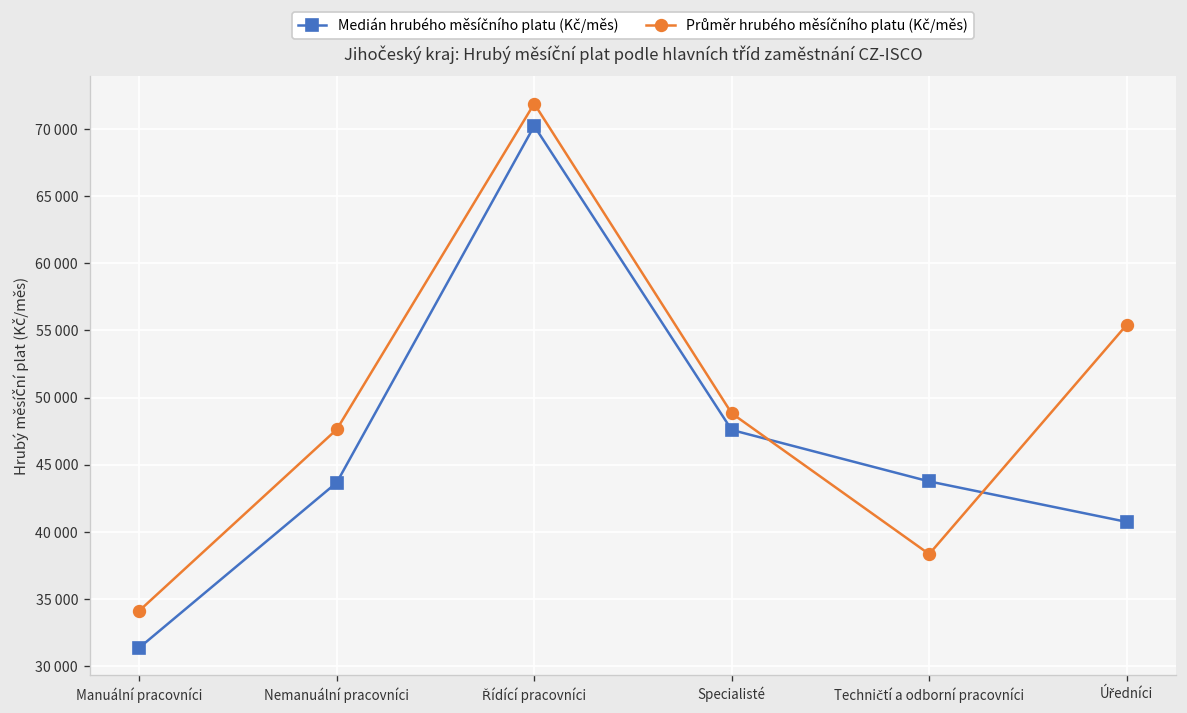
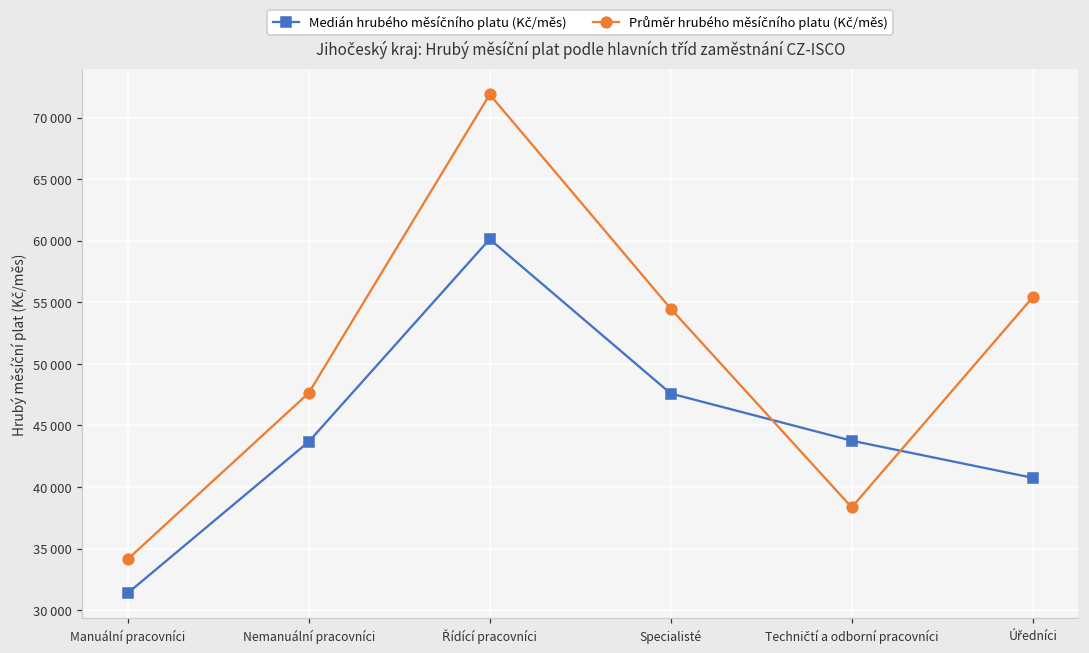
Medián hrubého měsíčního platu (Kč/měs), Řídící pracovníci: 70200 -> 60100
Průměr hrubého měsíčního platu (Kč/měs), Specialisté: 48800 -> 54500
